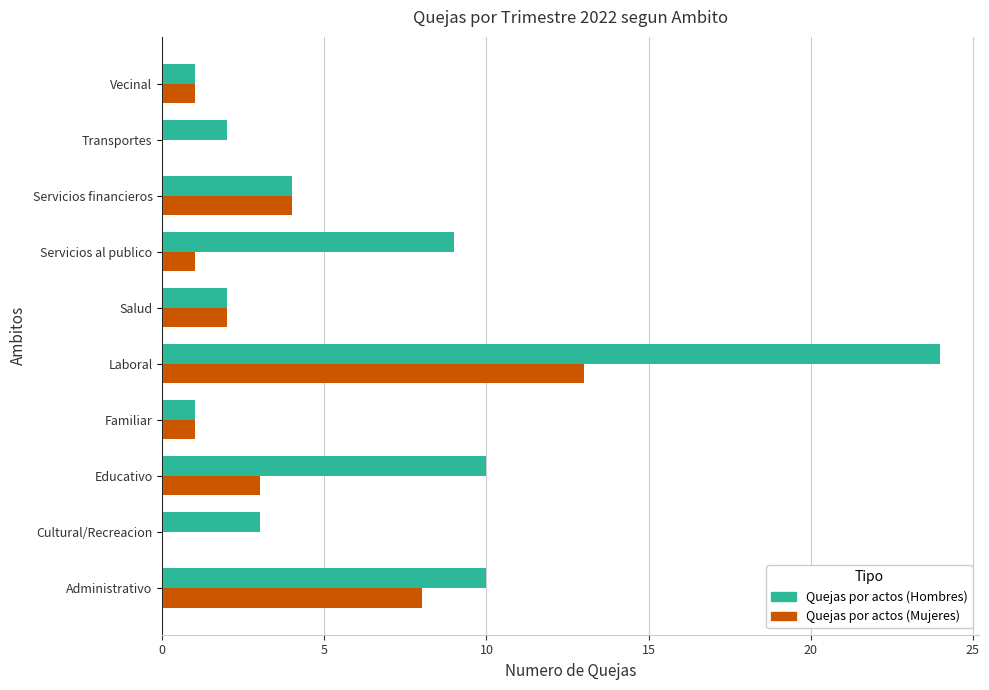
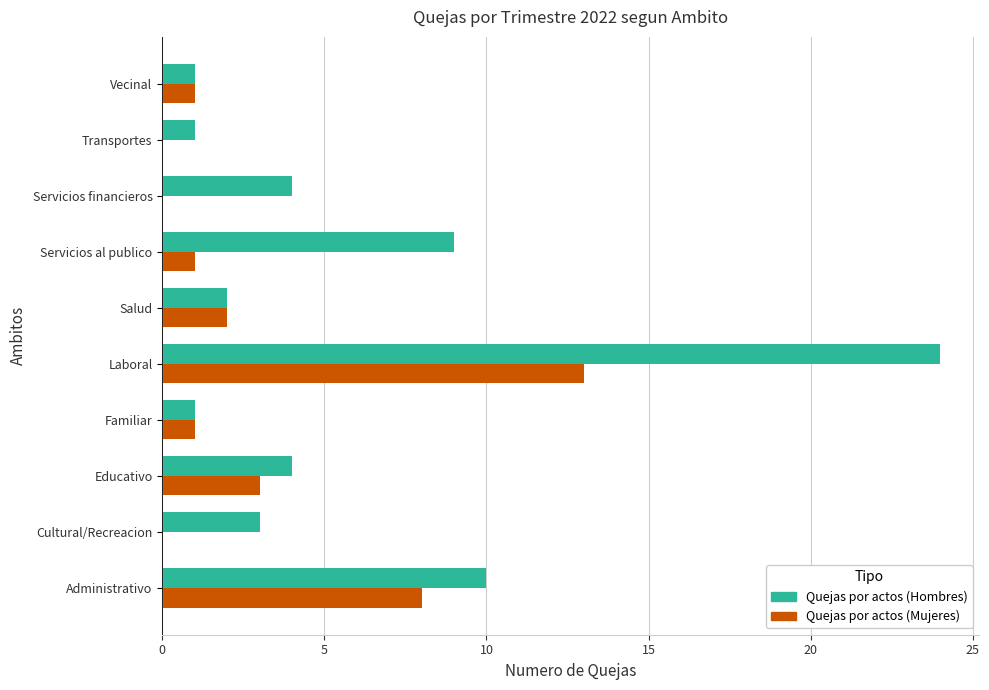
Quejas por actos (Hombres), Transportes: 2 -> 1
Quejas por actos (Mujeres), Servicios financieros: 4 -> 0
Quejas por actos (Hombres), Educativo: 10 -> 4
